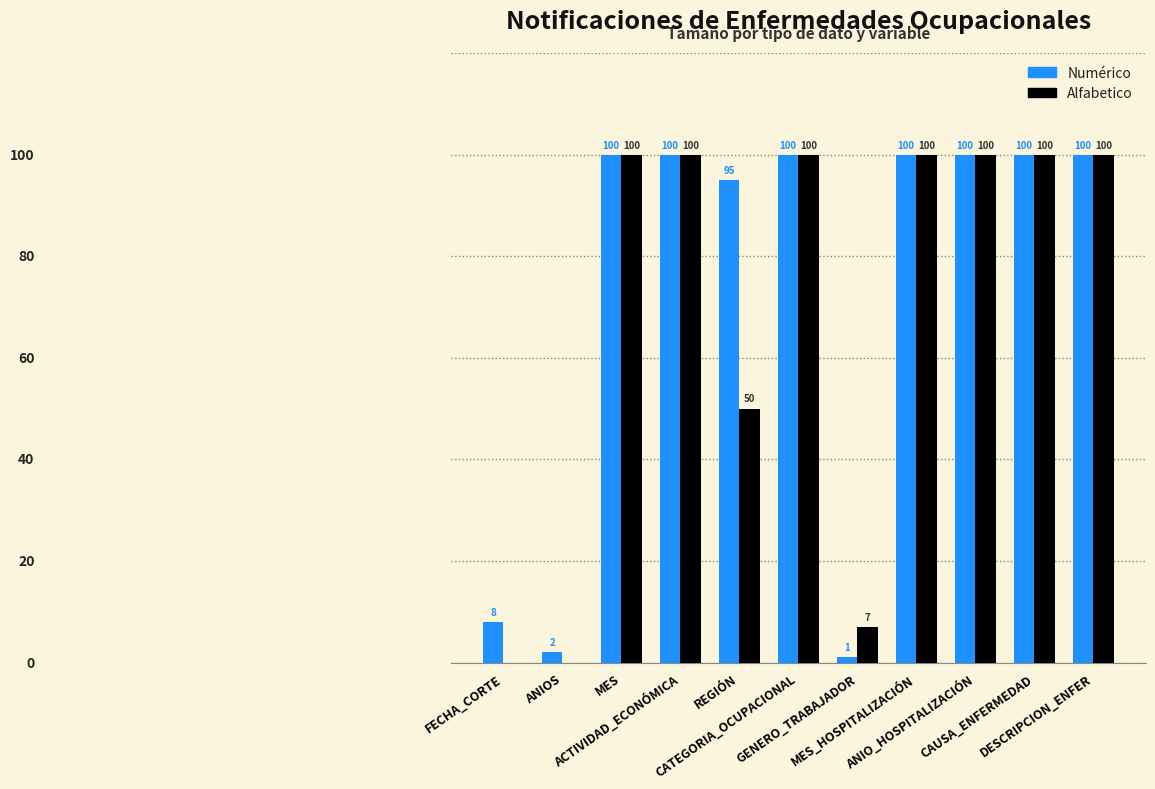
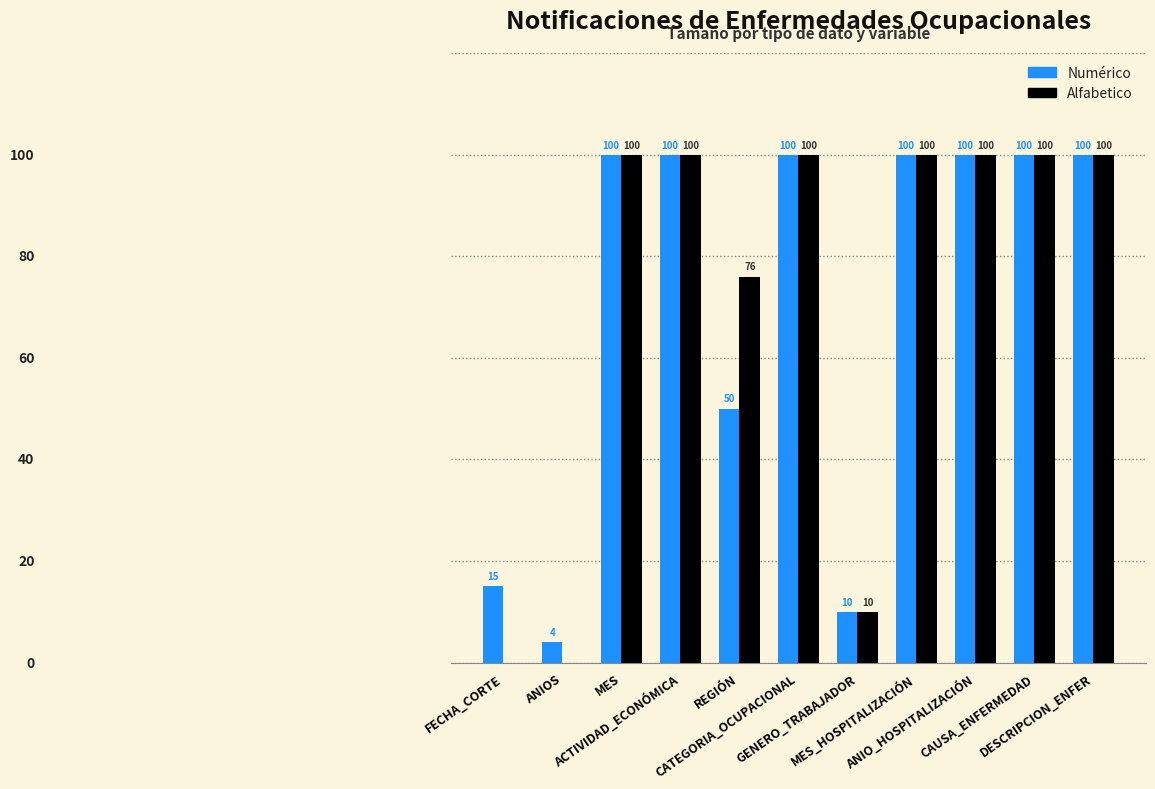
Numérico, FECHA_CORTE: 8 -> 15
Numérico, ANIOS: 2 -> 4
Numérico, REGIÓN: 95 -> 50
Alfabetico, REGIÓN: 50 -> 76
Numérico, GENERO_TRABAJADOR: 1 -> 10
Alfabetico, GENERO_TRABAJADOR: 7 -> 10
